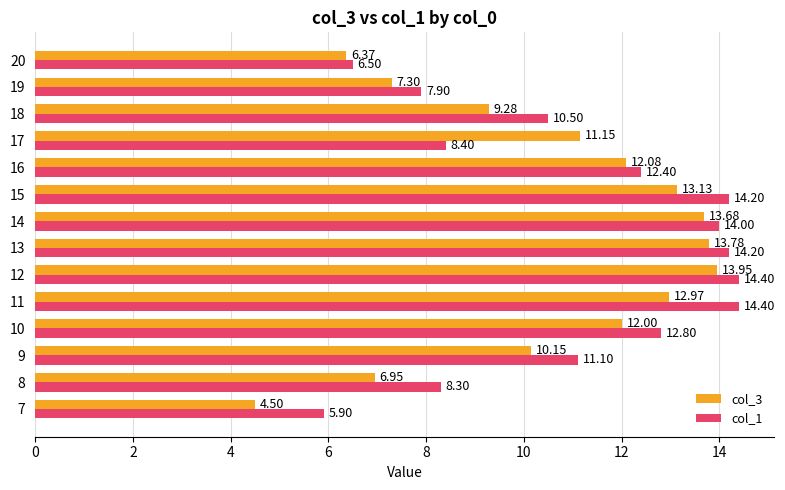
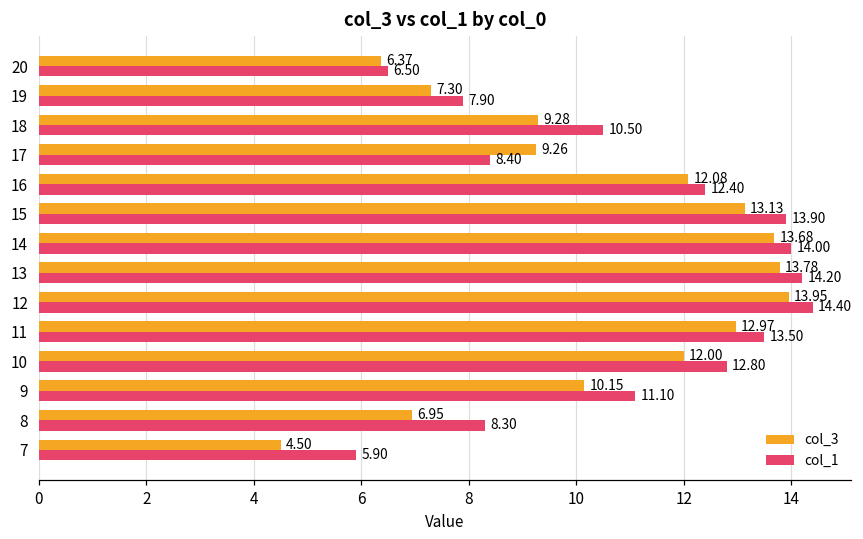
col_3, 17: 11.15 -> 9.26
col_1, 15: 14.20 -> 13.90
col_1, 11: 14.40 -> 13.50
